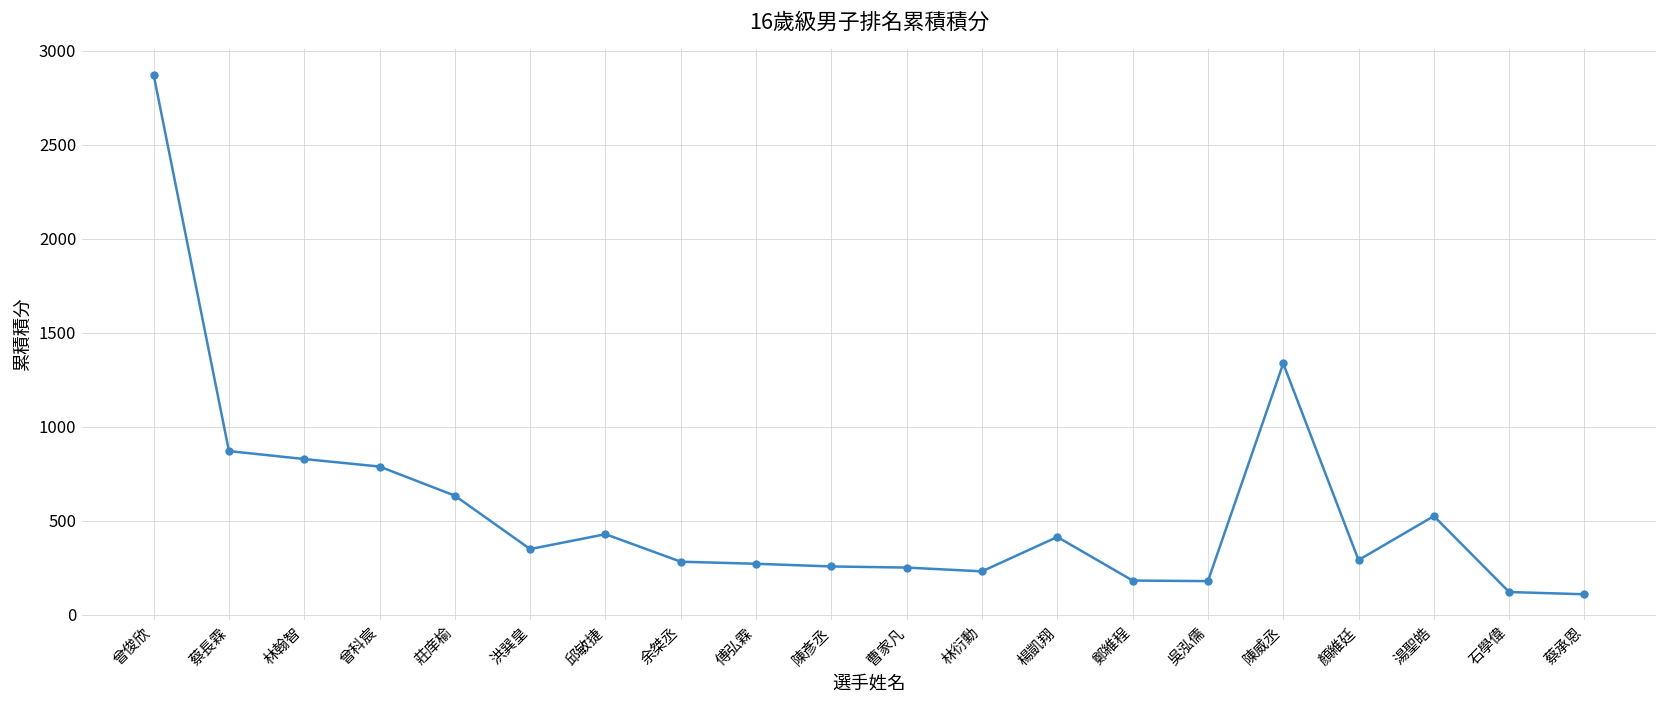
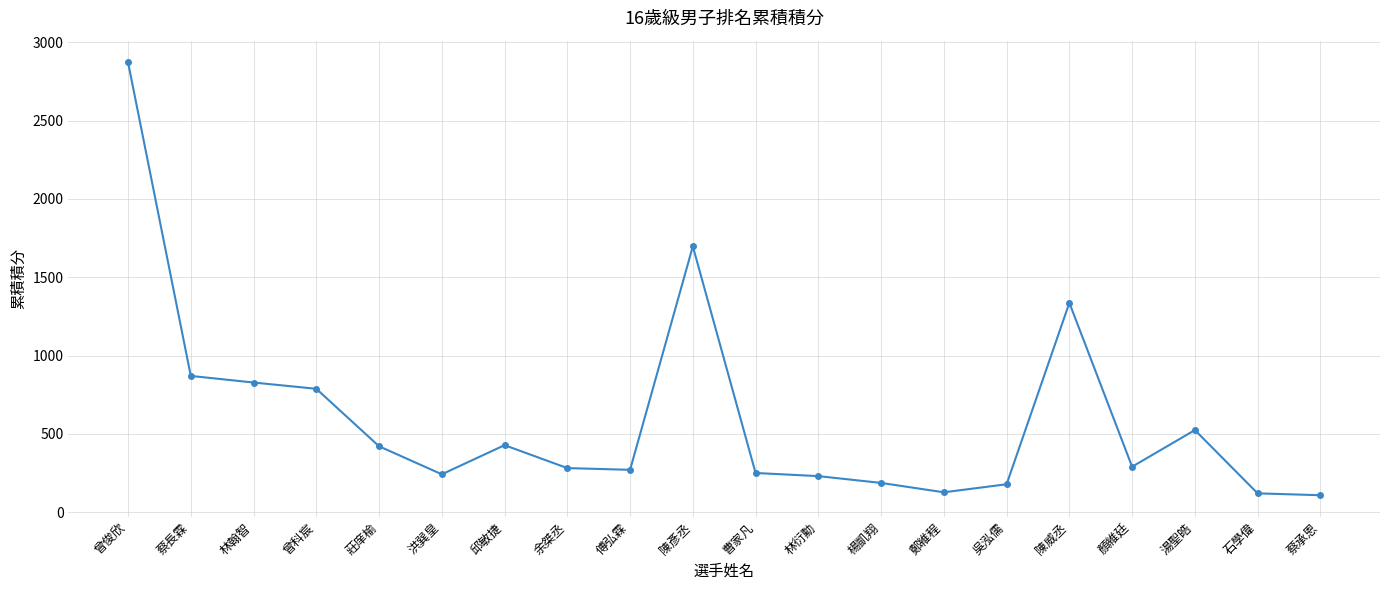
莊庠榆: 630 -> 420
洪巽皇: 350 -> 240
陳彥丞: 260 -> 1700
楊凱翔: 410 -> 190
鄭維程: 180 -> 130
